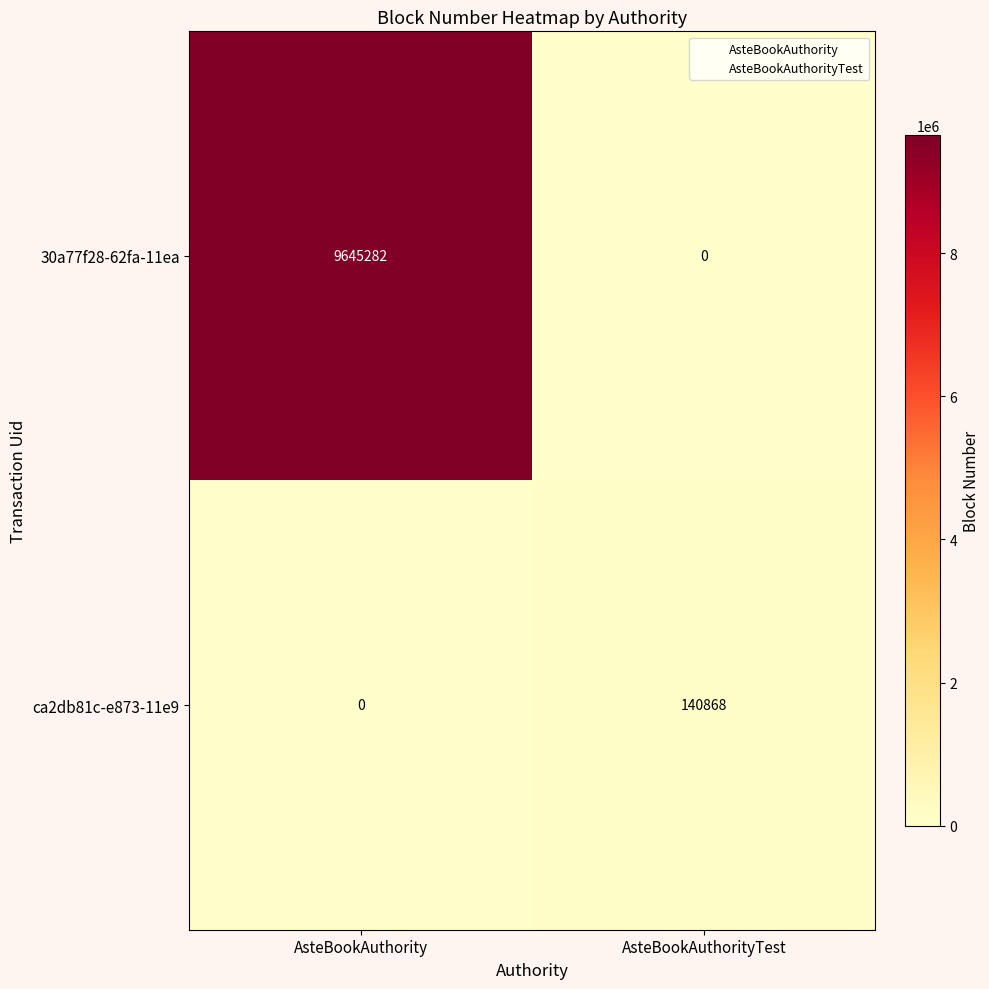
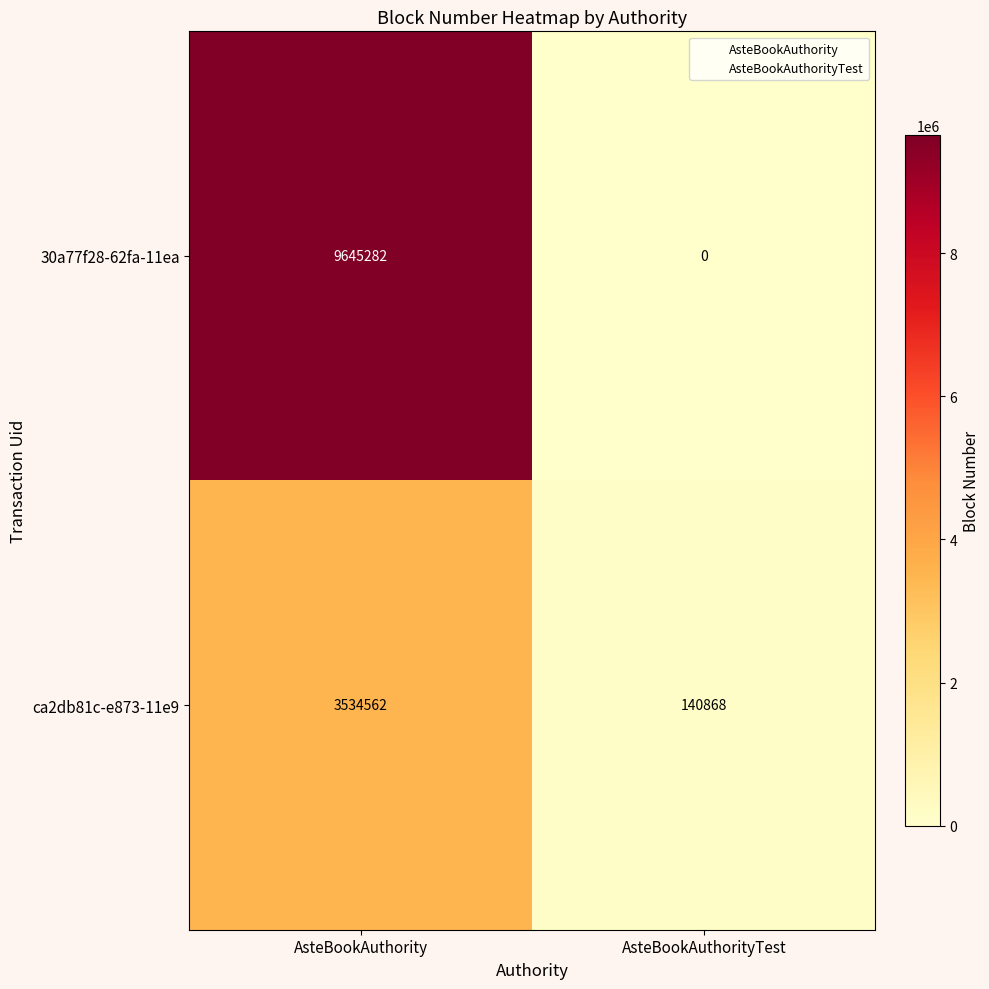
ca2db81c-e873-11e9, AsteBookAuthority: 0 -> 3534562
